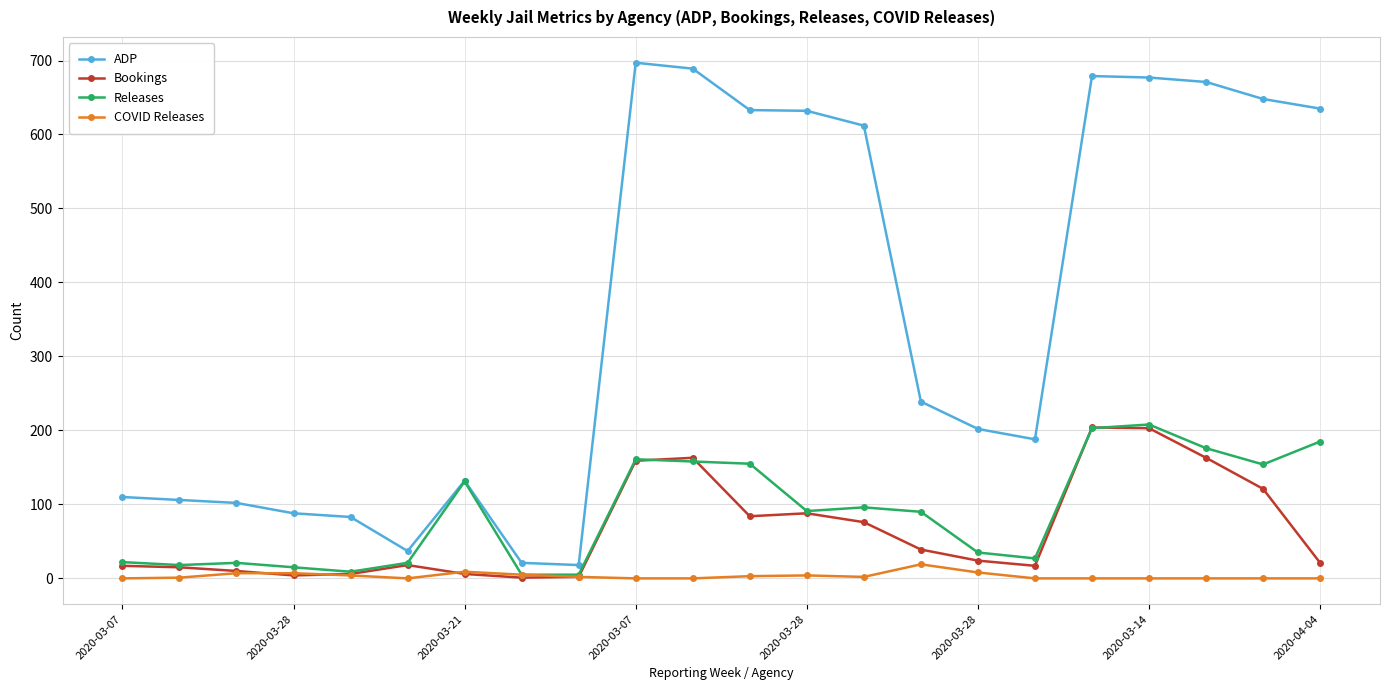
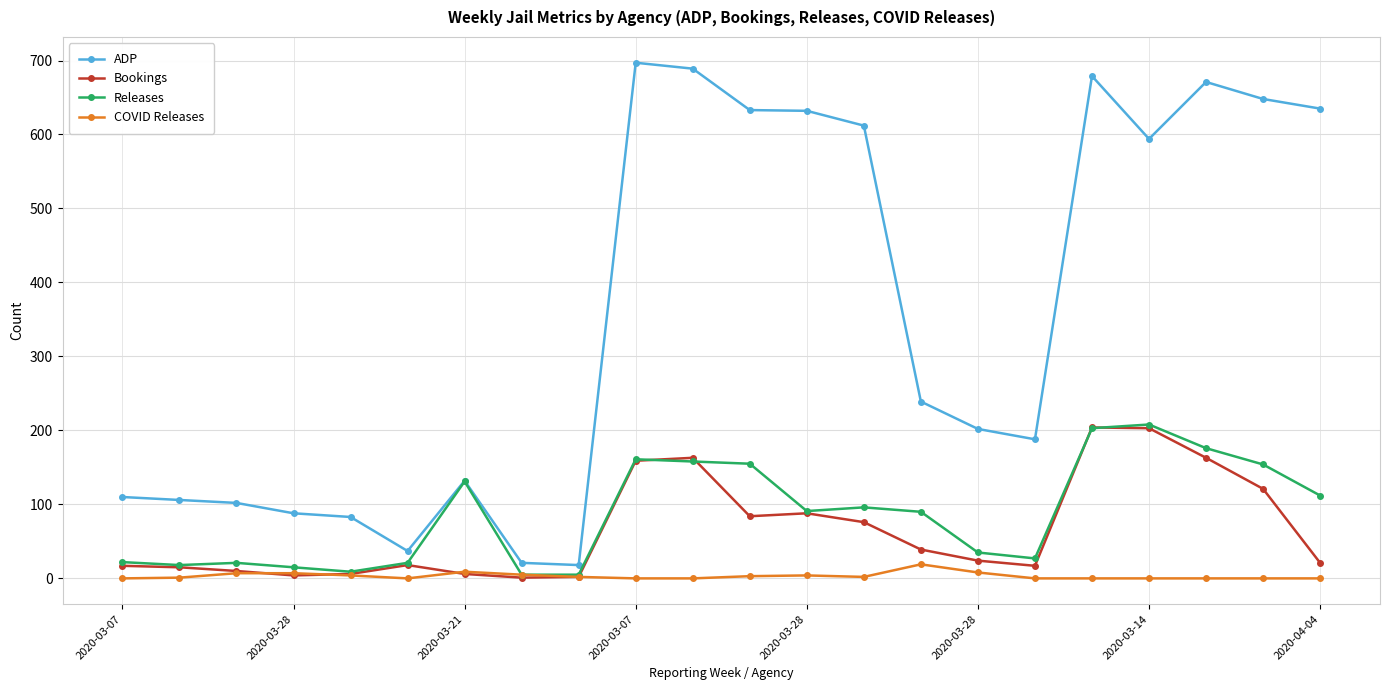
ADP, 2020-03-14: 680 -> 590
Releases, 2020-04-04: 190 -> 110
